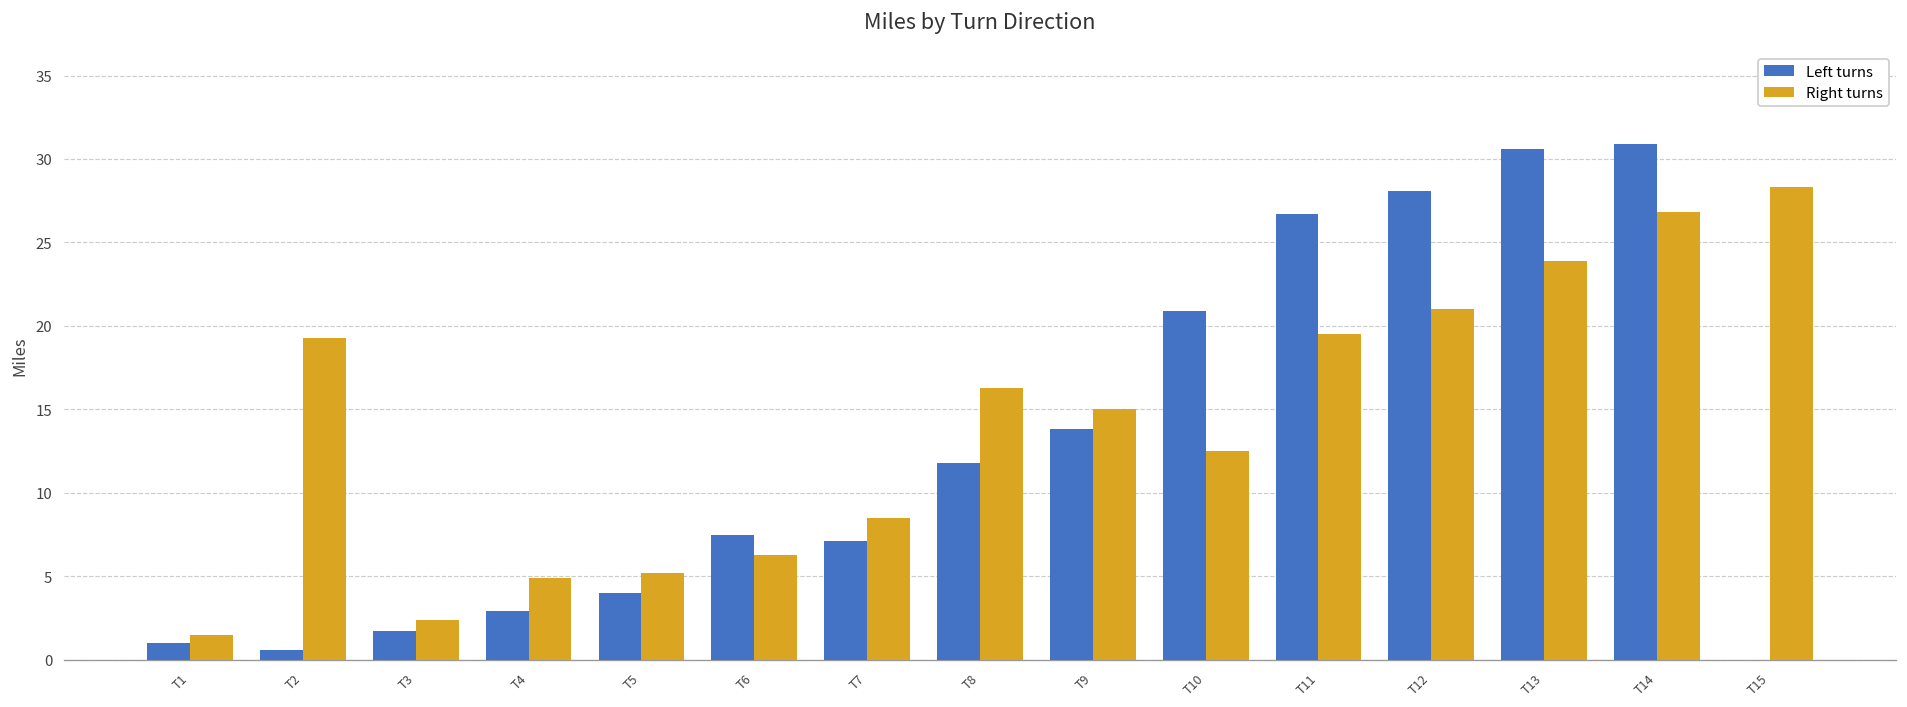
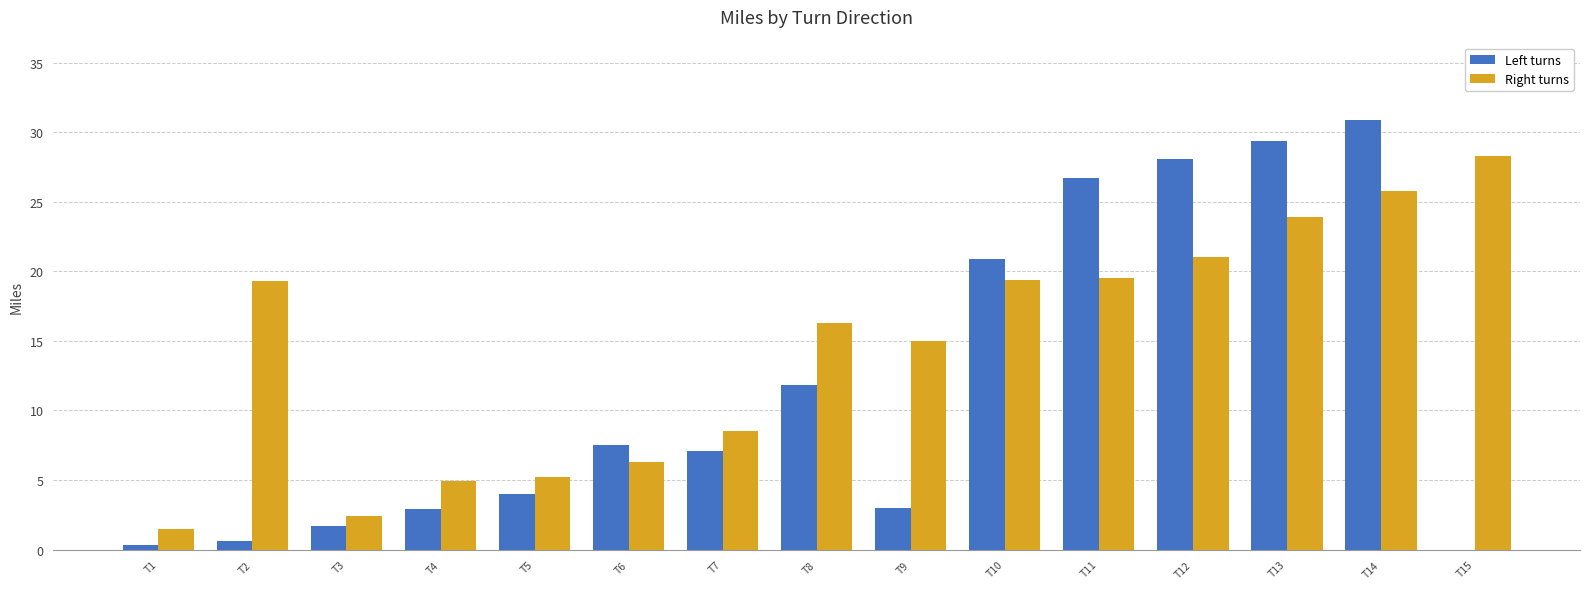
Left turns, T1: 1.0 -> 0.3
Left turns, T9: 13.8 -> 3.0
Right turns, T10: 12.5 -> 19.4
Left turns, T13: 30.6 -> 29.4
Right turns, T14: 26.8 -> 25.8
